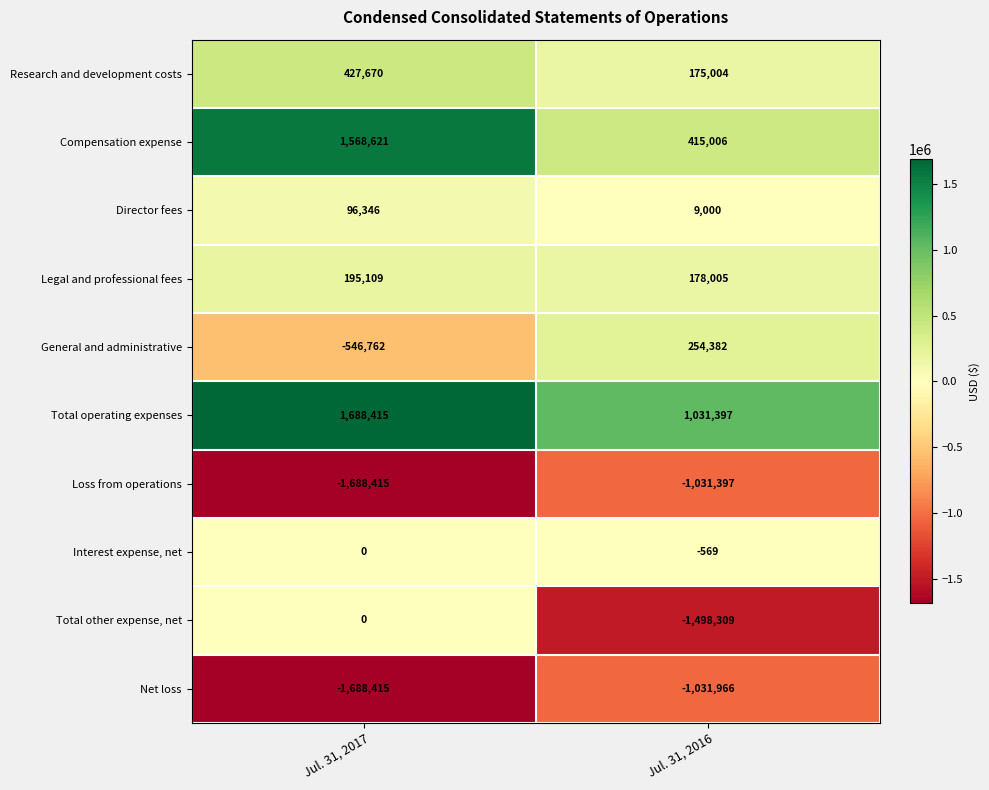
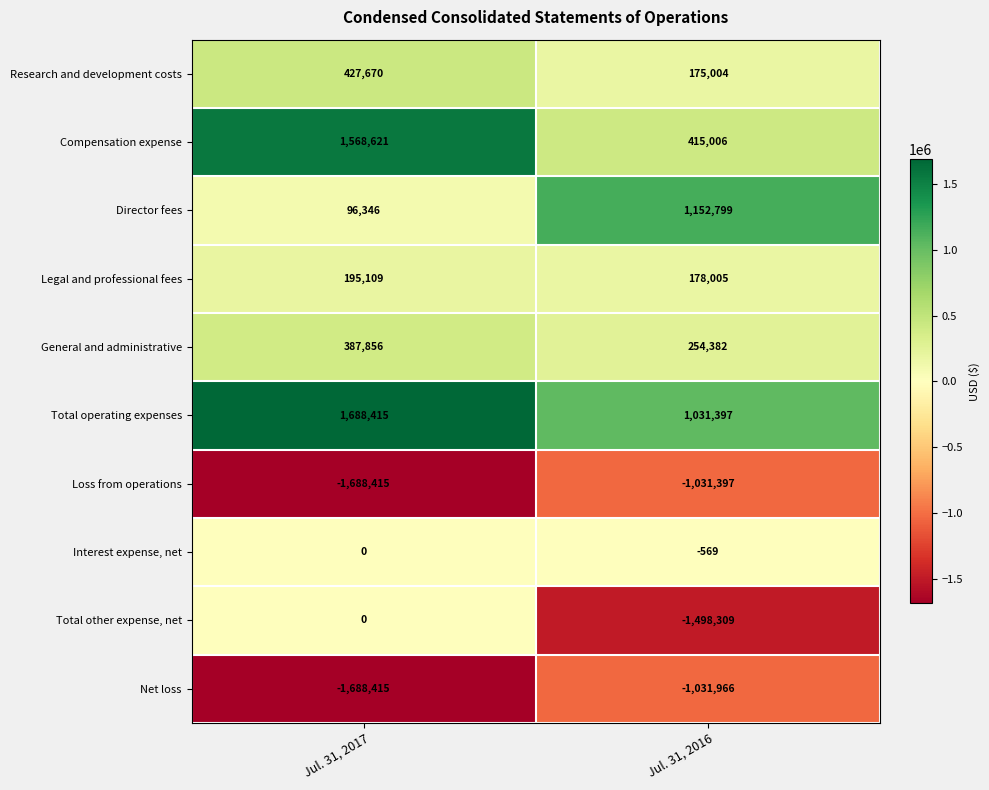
Director fees, Jul. 31, 2016: 9,000 -> 1,152,799
General and administrative, Jul. 31, 2017: -546,762 -> 387,856
